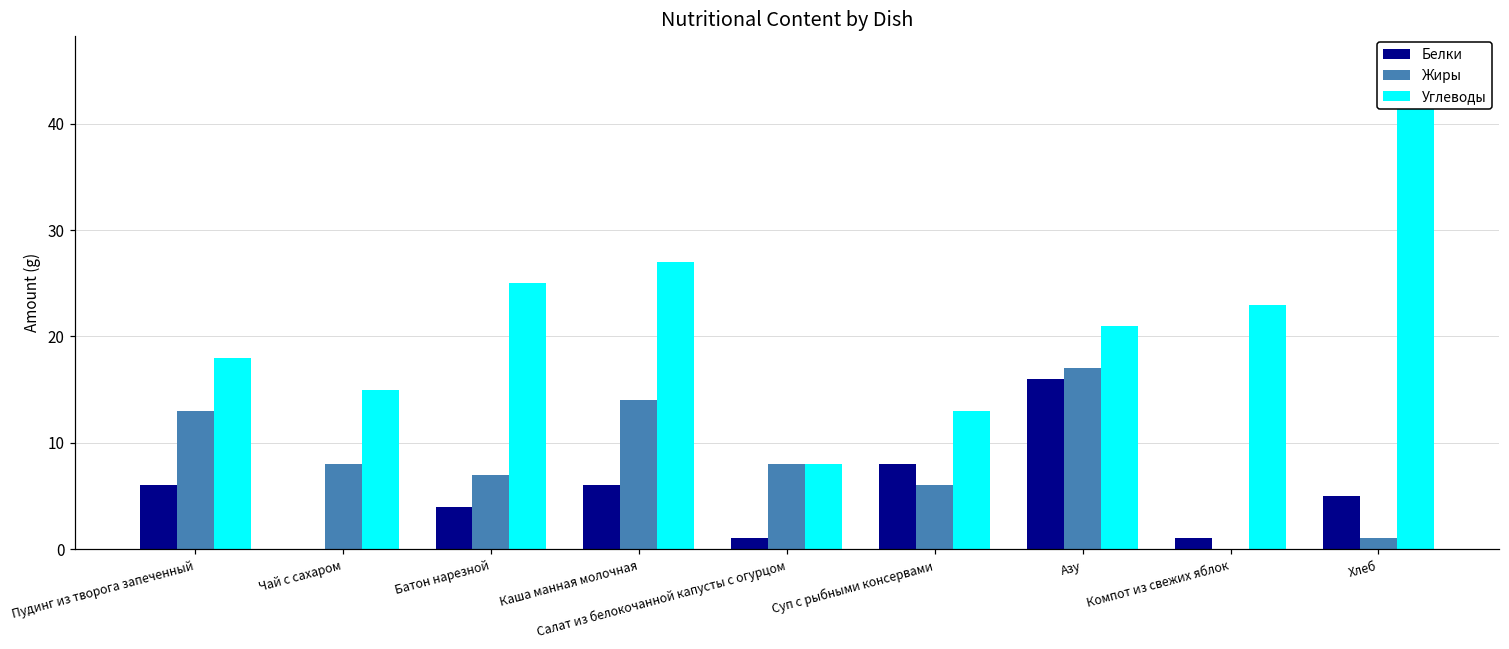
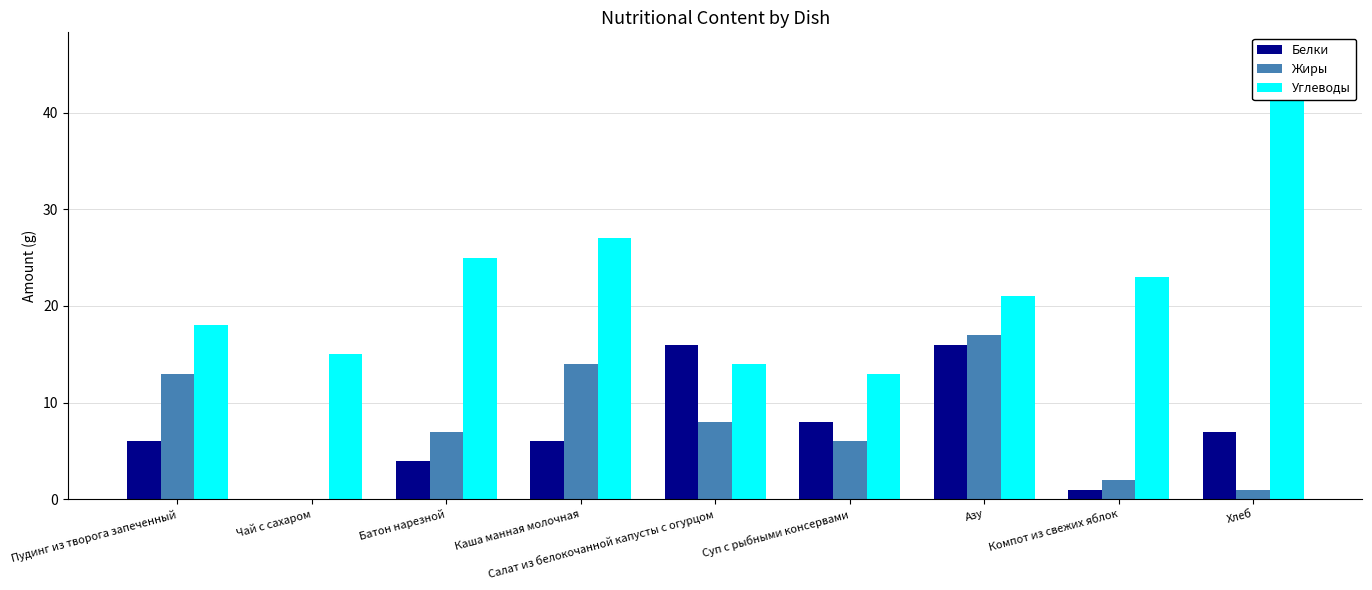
Жиры, Чай с сахаром: 8 -> 0
Белки, Салат из белокочанной капусты с огурцом: 1 -> 16
Углеводы, Салат из белокочанной капусты с огурцом: 8 -> 14
Жиры, Компот из свежих яблок: 0 -> 2
Белки, Хлеб: 5 -> 7
